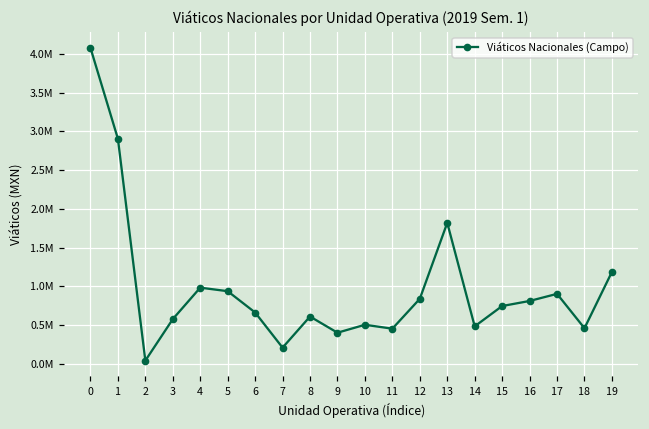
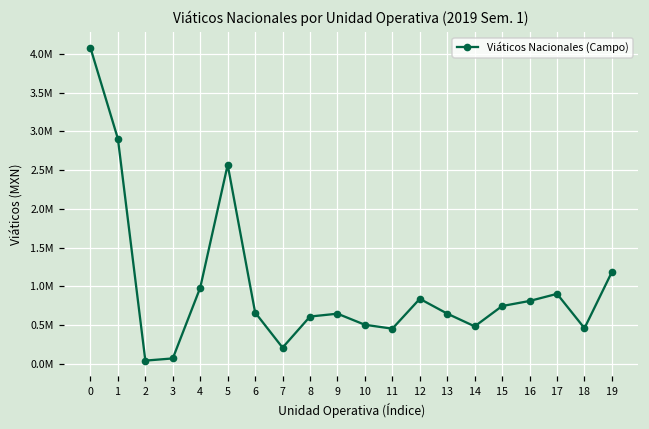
3: 600000 -> 100000
5: 900000 -> 2600000
9: 400000 -> 600000
13: 1800000 -> 600000
